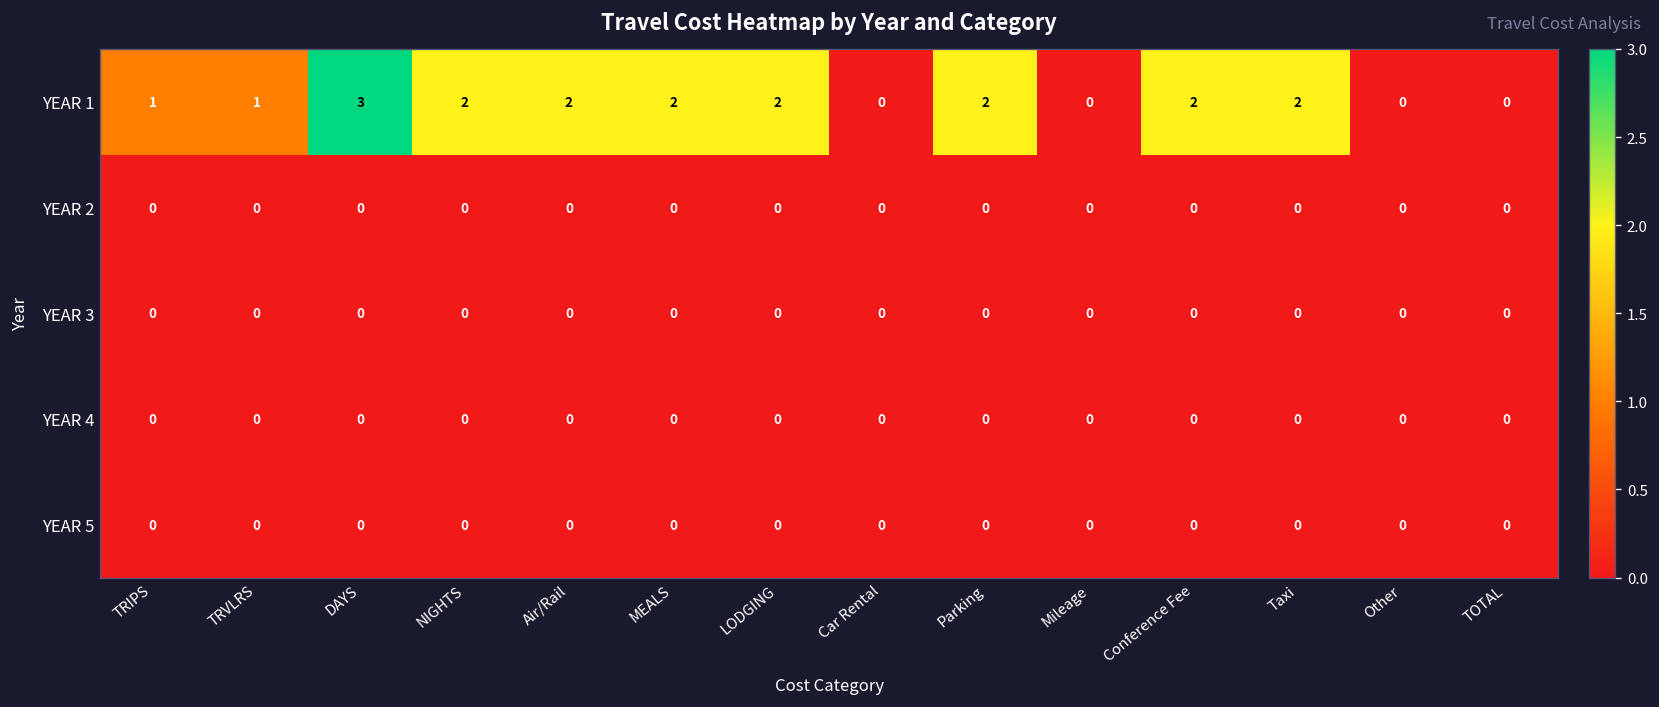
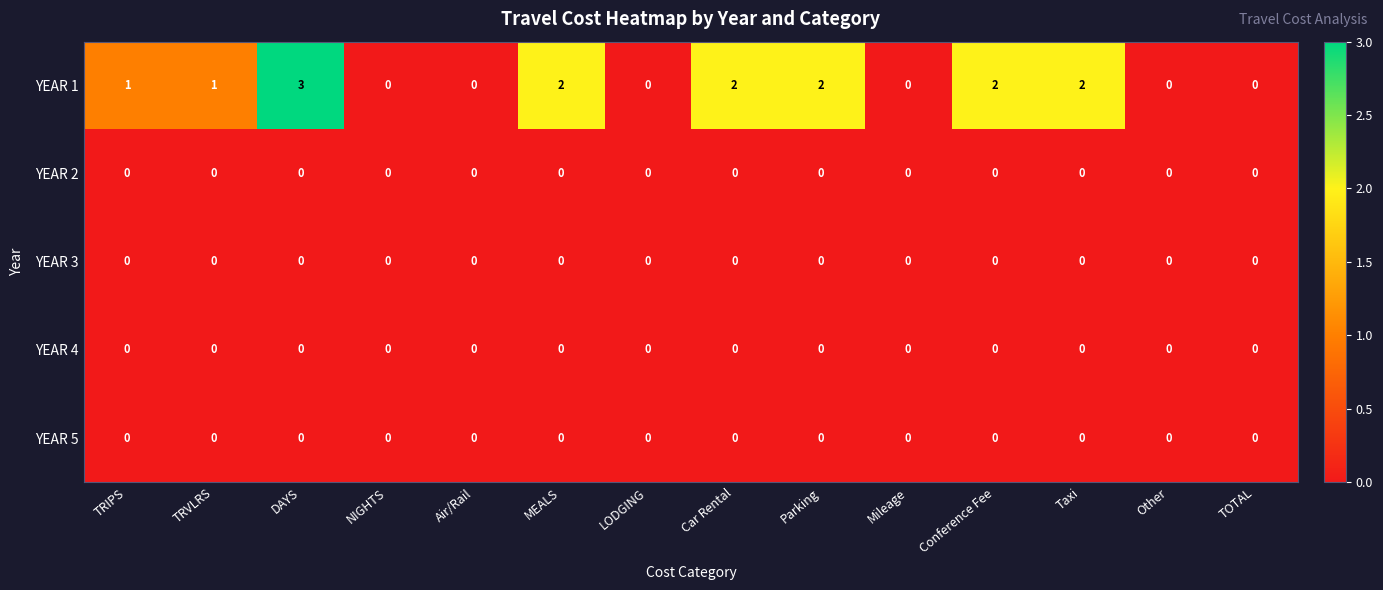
YEAR 1, NIGHTS: 2 -> 0
YEAR 1, Air/Rail: 2 -> 0
YEAR 1, LODGING: 2 -> 0
YEAR 1, Car Rental: 0 -> 2
